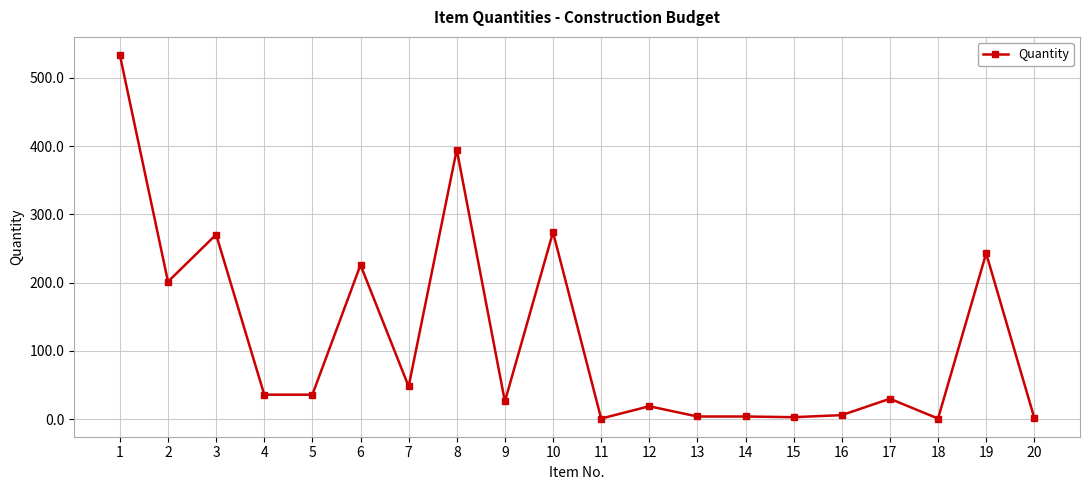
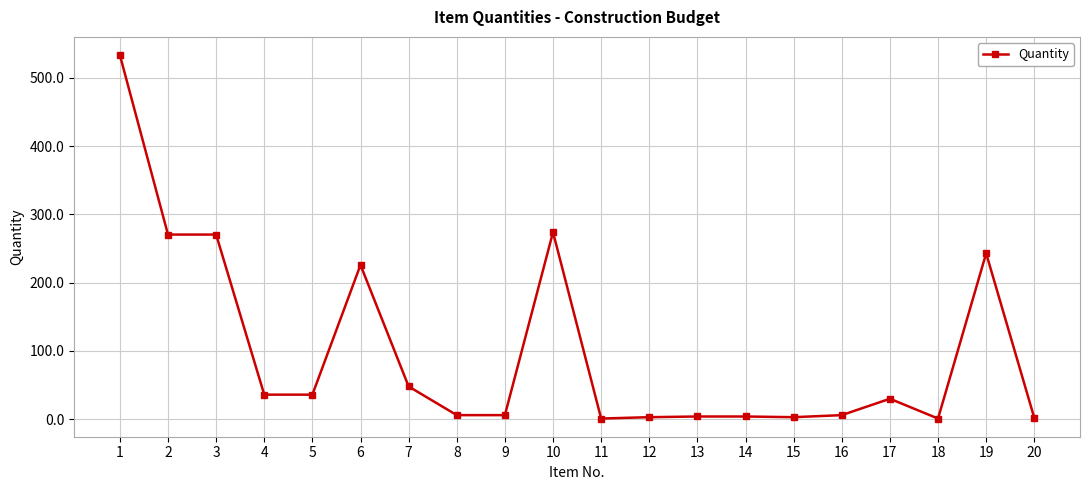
2: 200 -> 270
8: 400 -> 10
9: 30 -> 10
12: 20 -> 0
